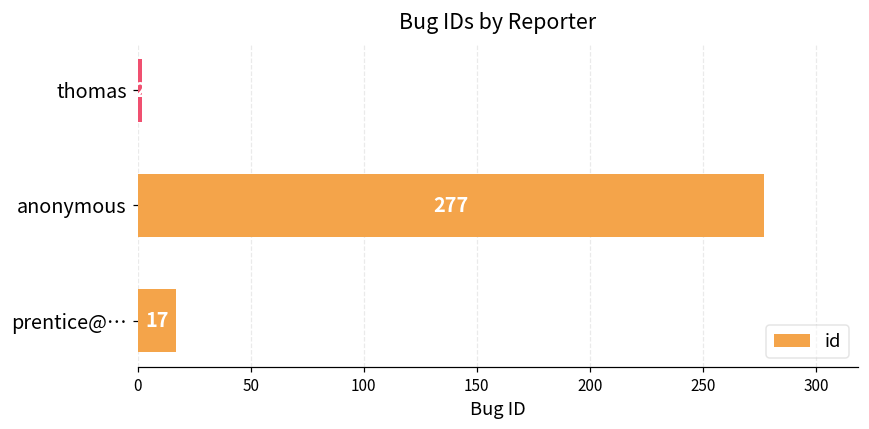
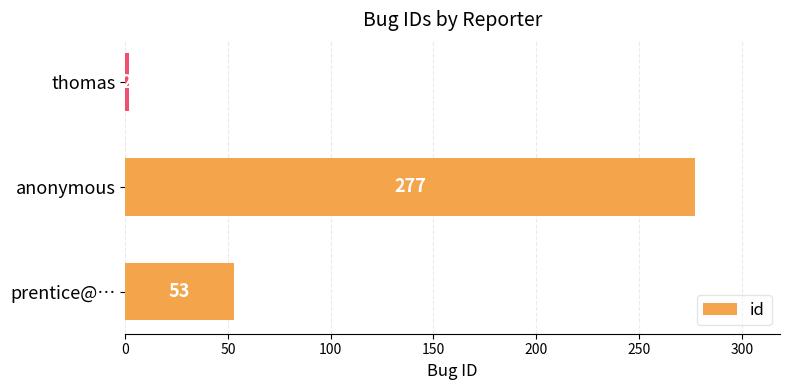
prentice@…: 17 -> 53
